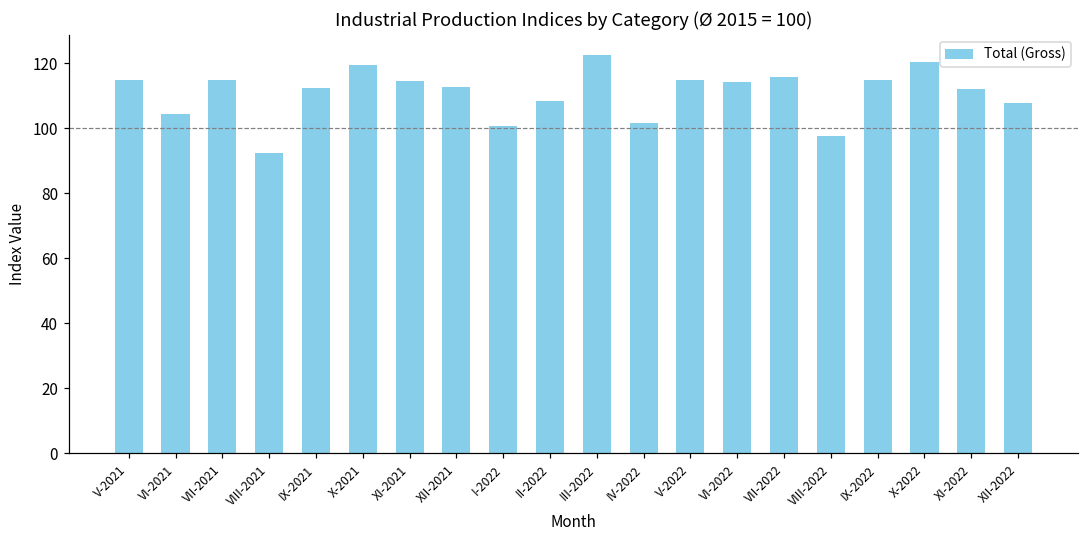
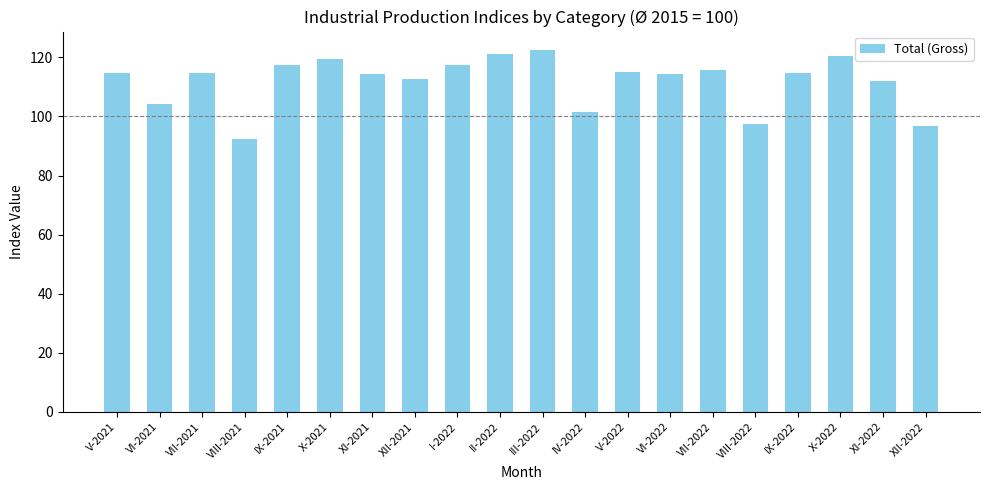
IX-2021: 112 -> 118
I-2022: 101 -> 117
II-2022: 108 -> 121
XII-2022: 108 -> 97
